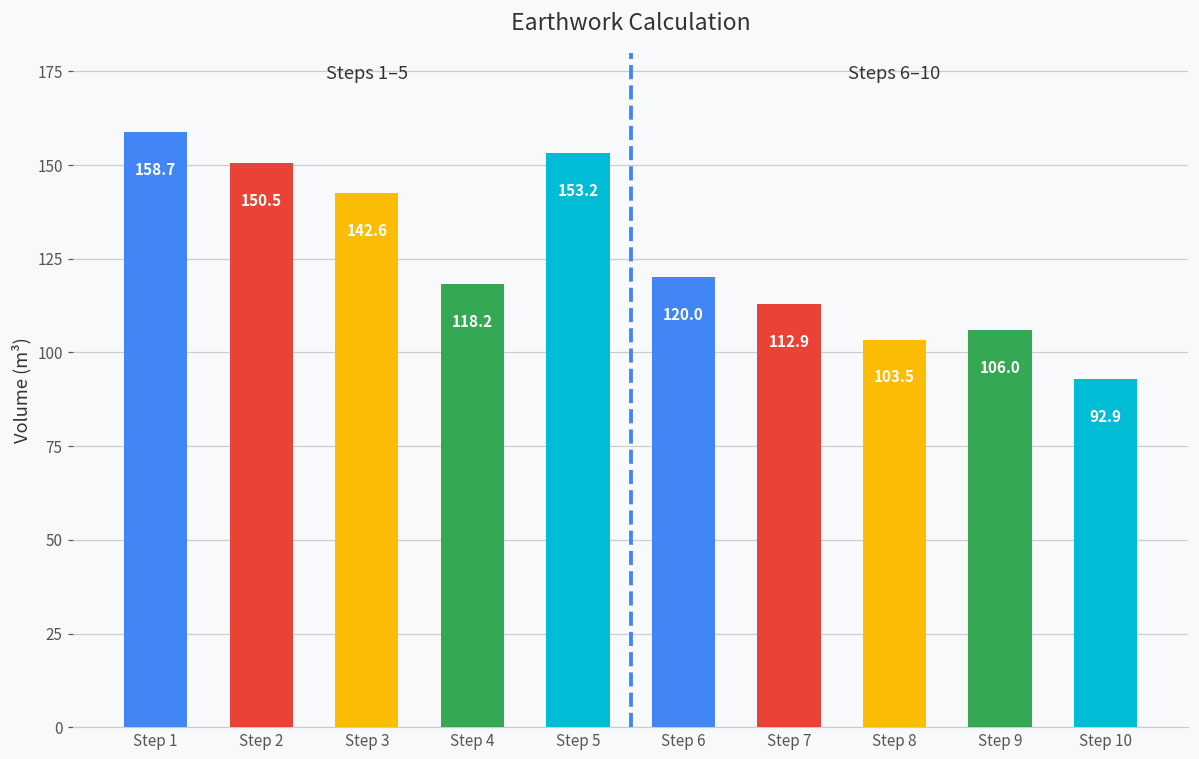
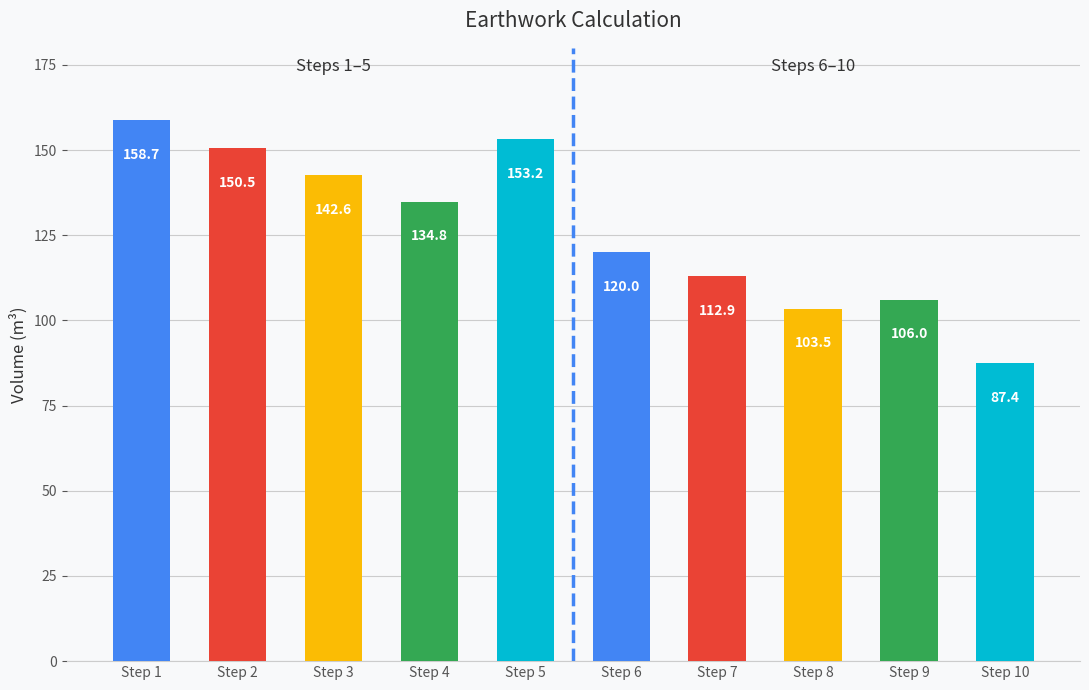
Step 4: 118.2 -> 134.8
Step 10: 92.9 -> 87.4
